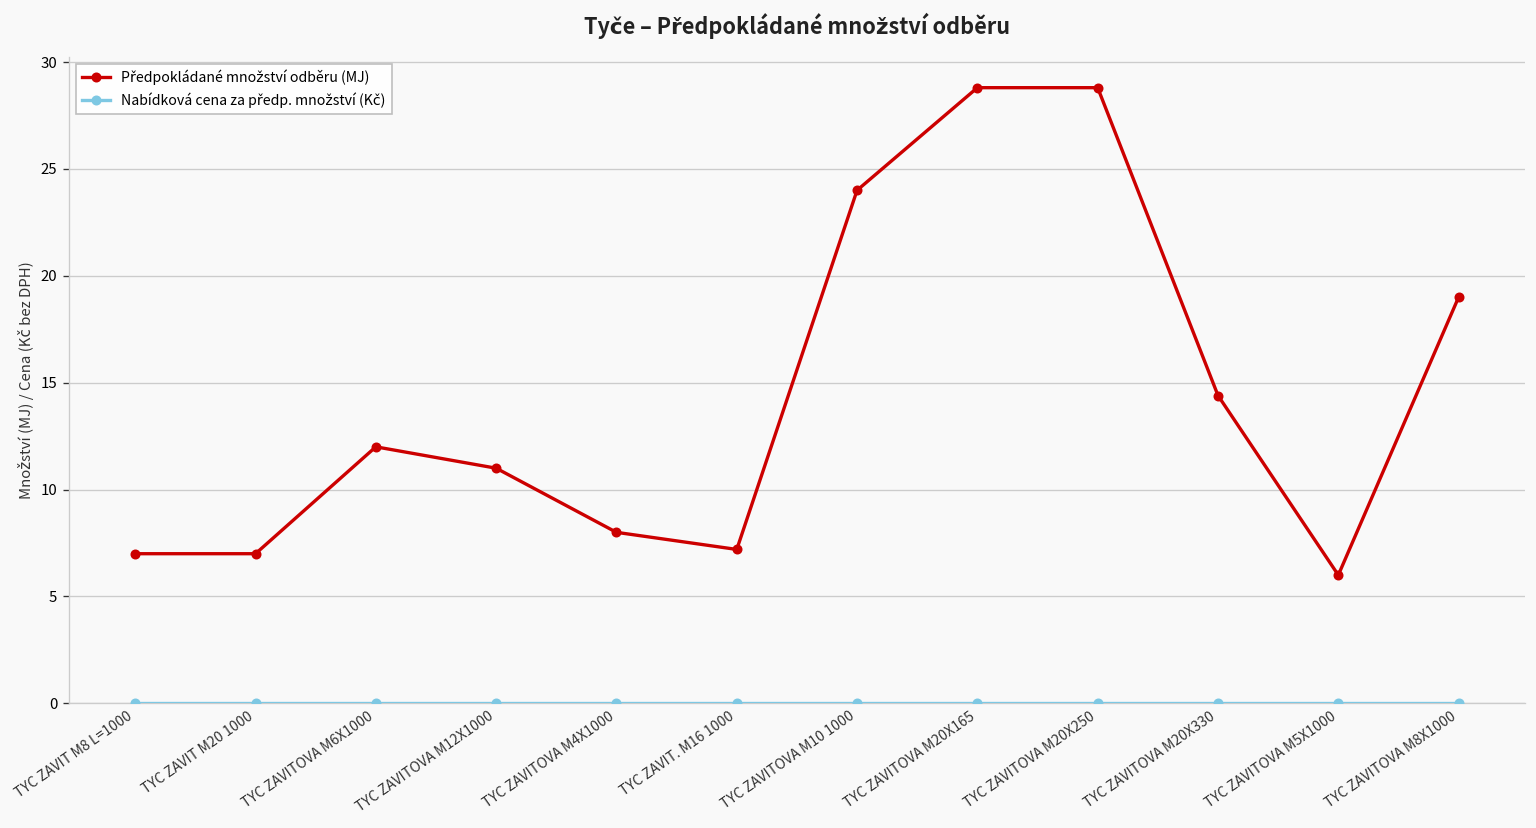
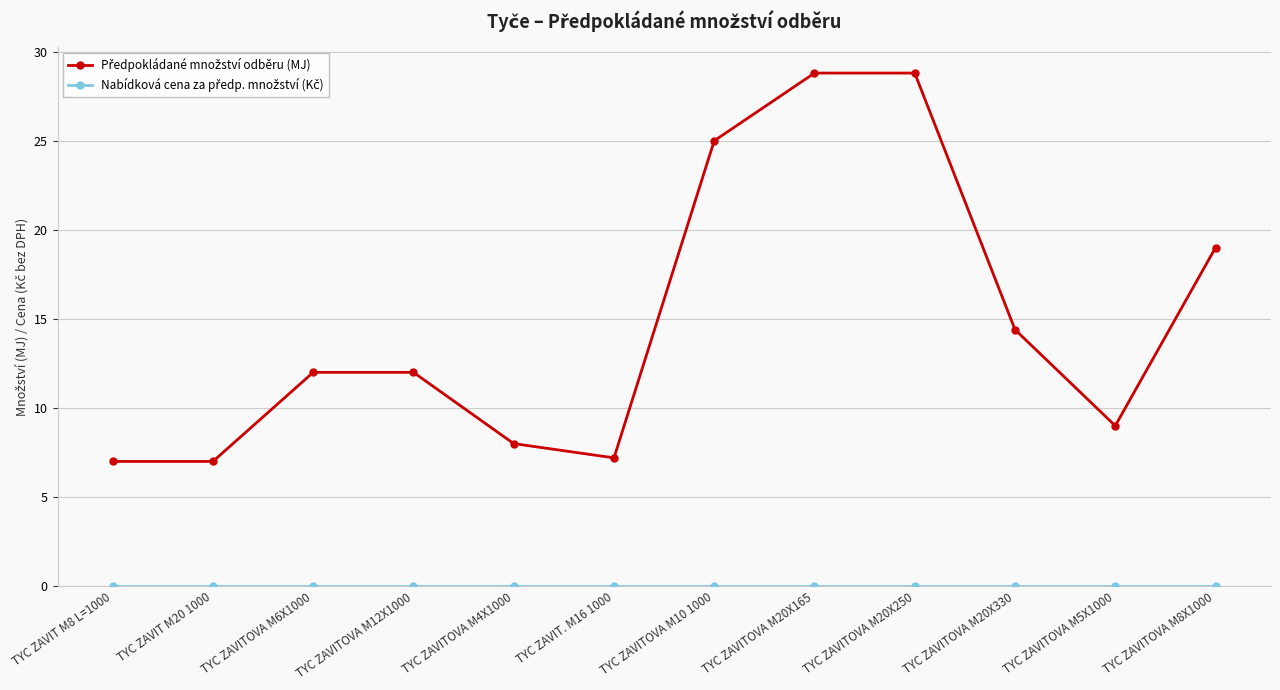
Předpokládané množství odběru (MJ), TYC ZAVITOVA M12X1000: 11 -> 12
Předpokládané množství odběru (MJ), TYC ZAVITOVA M10 1000: 24 -> 25
Předpokládané množství odběru (MJ), TYC ZAVITOVA M5X1000: 6 -> 9
